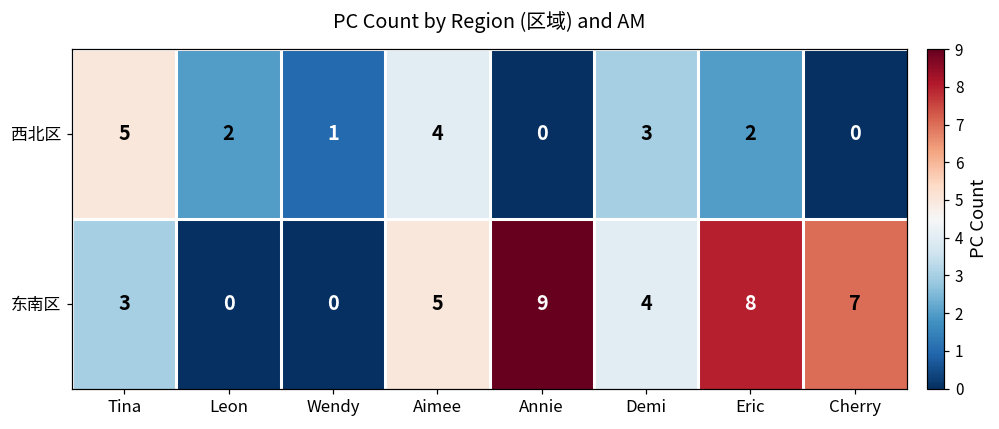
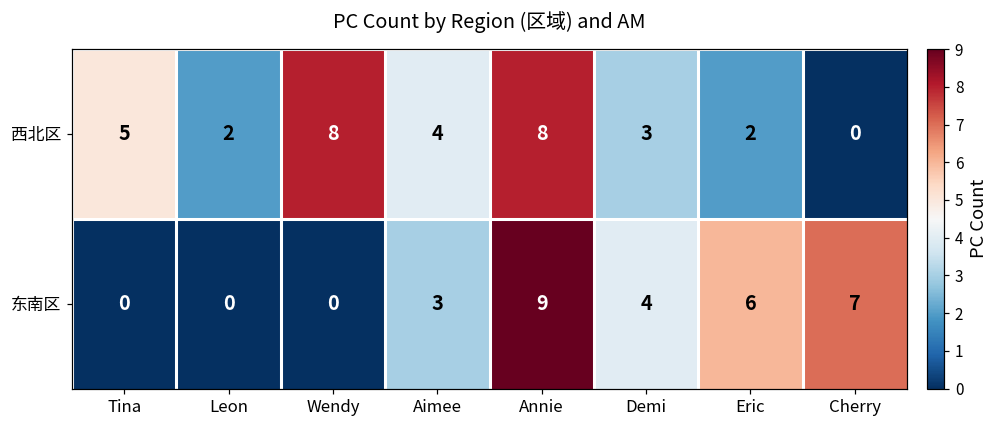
西北区, Wendy: 1 -> 8
西北区, Annie: 0 -> 8
东南区, Tina: 3 -> 0
东南区, Aimee: 5 -> 3
东南区, Eric: 8 -> 6
